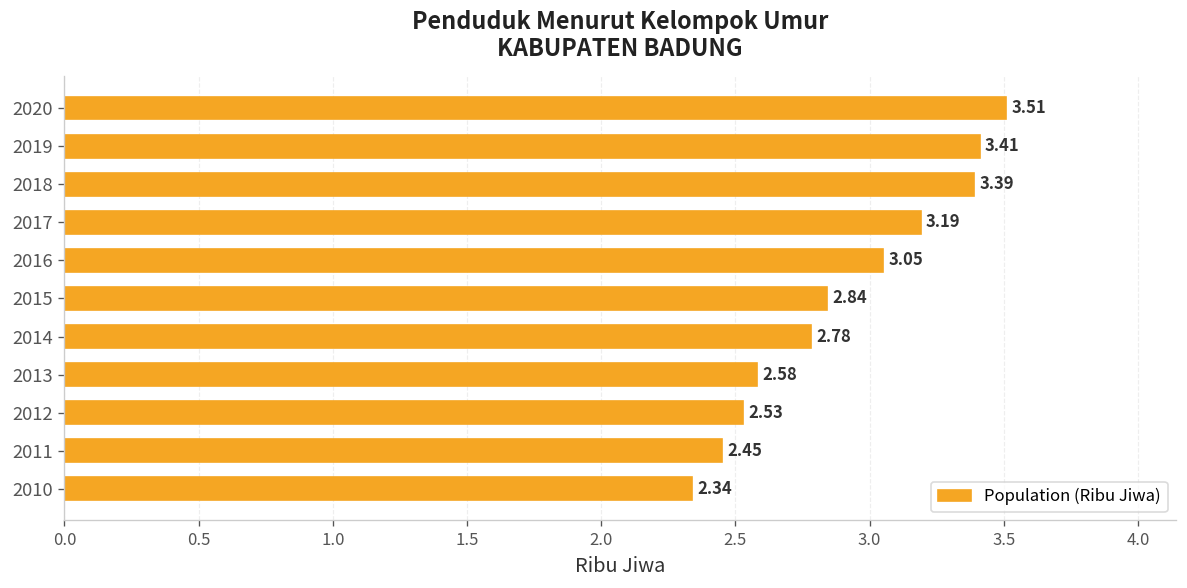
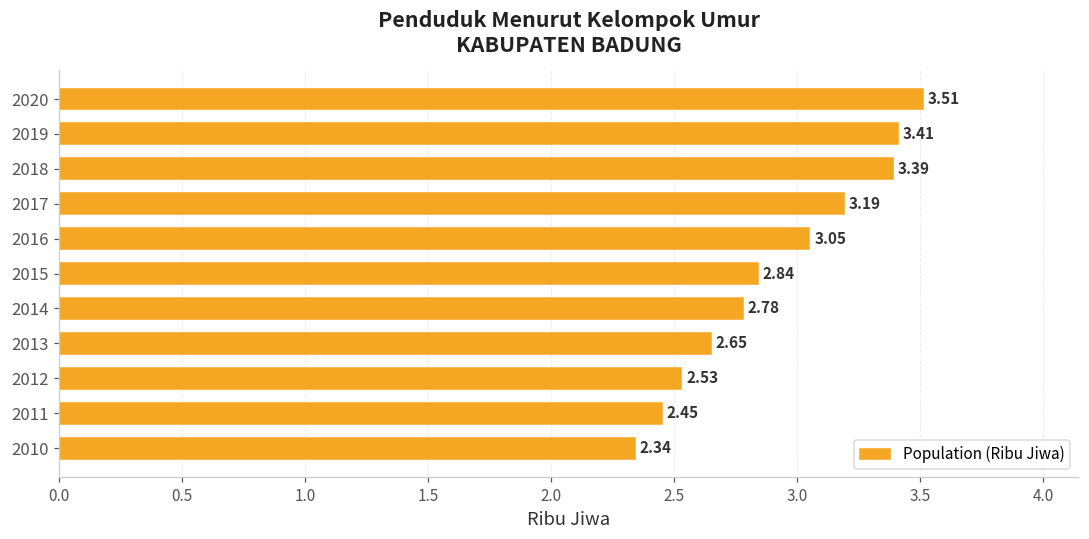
2013: 2.58 -> 2.65
